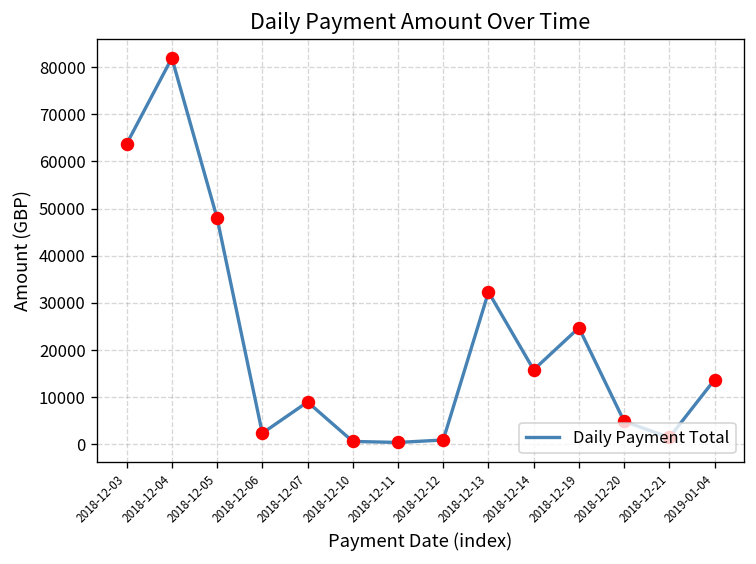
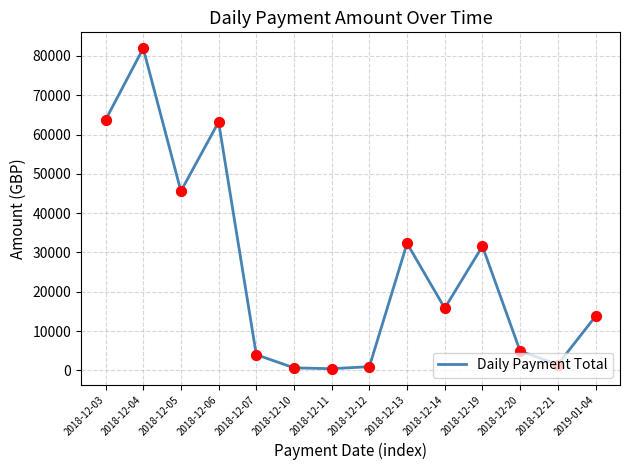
2018-12-05: 48000 -> 46000
2018-12-06: 2000 -> 63000
2018-12-07: 9000 -> 4000
2018-12-19: 25000 -> 32000
